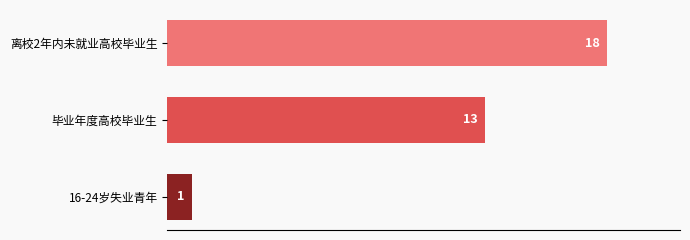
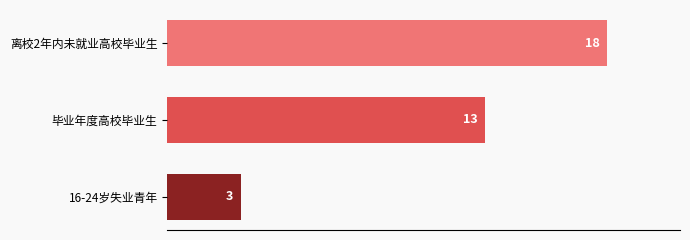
16-24岁失业青年: 1 -> 3
